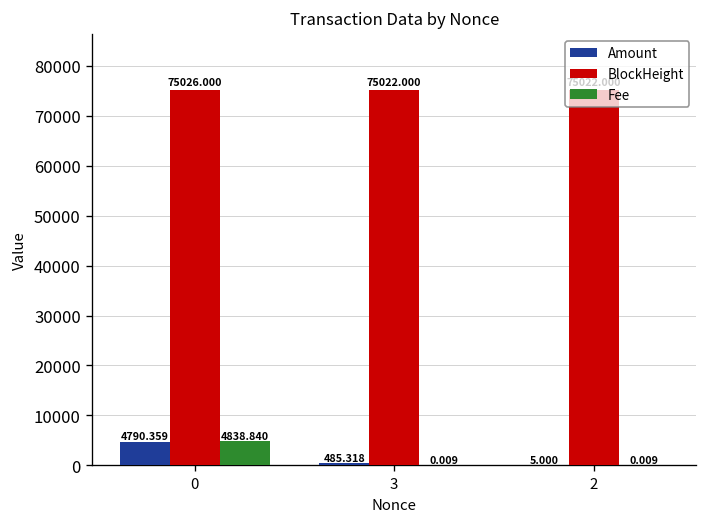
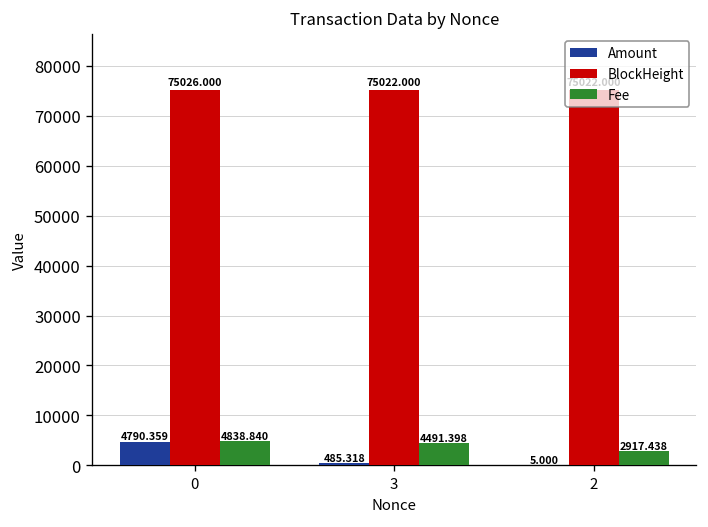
Fee, 3: 0.009 -> 4491.398
Fee, 2: 0.009 -> 2917.438
